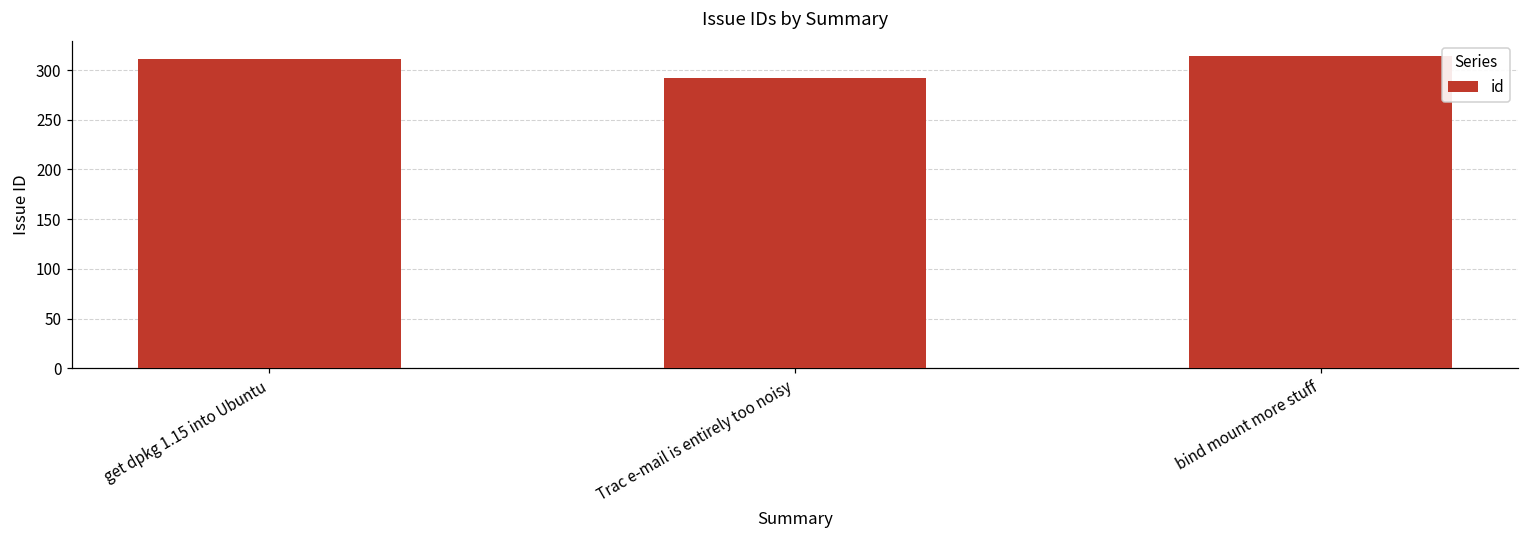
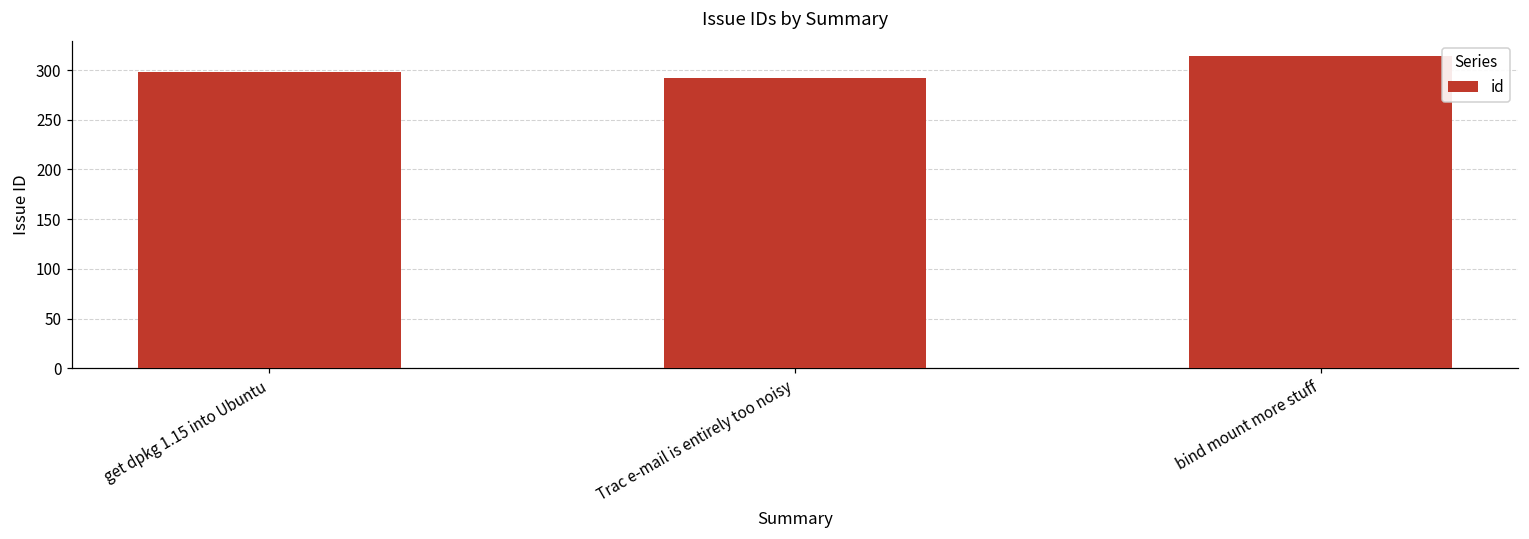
get dpkg 1.15 into Ubuntu: 310 -> 300
